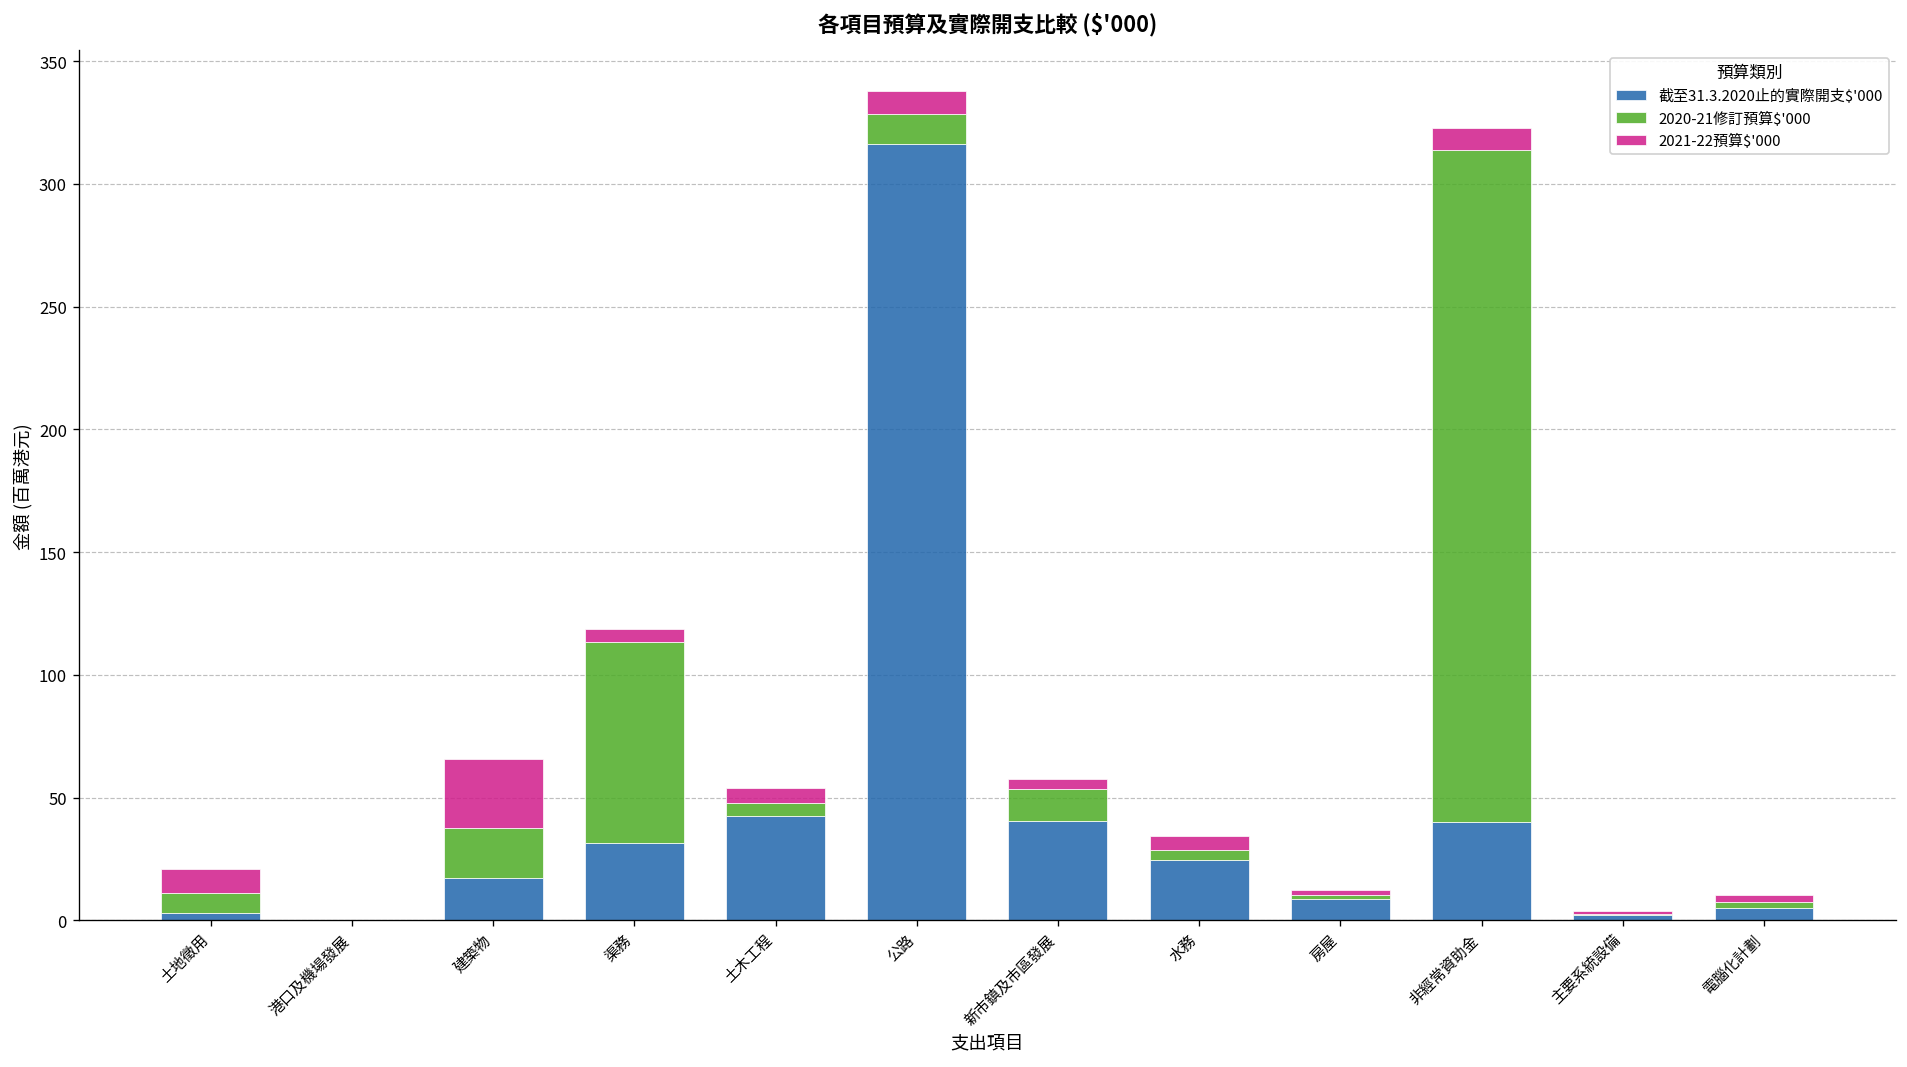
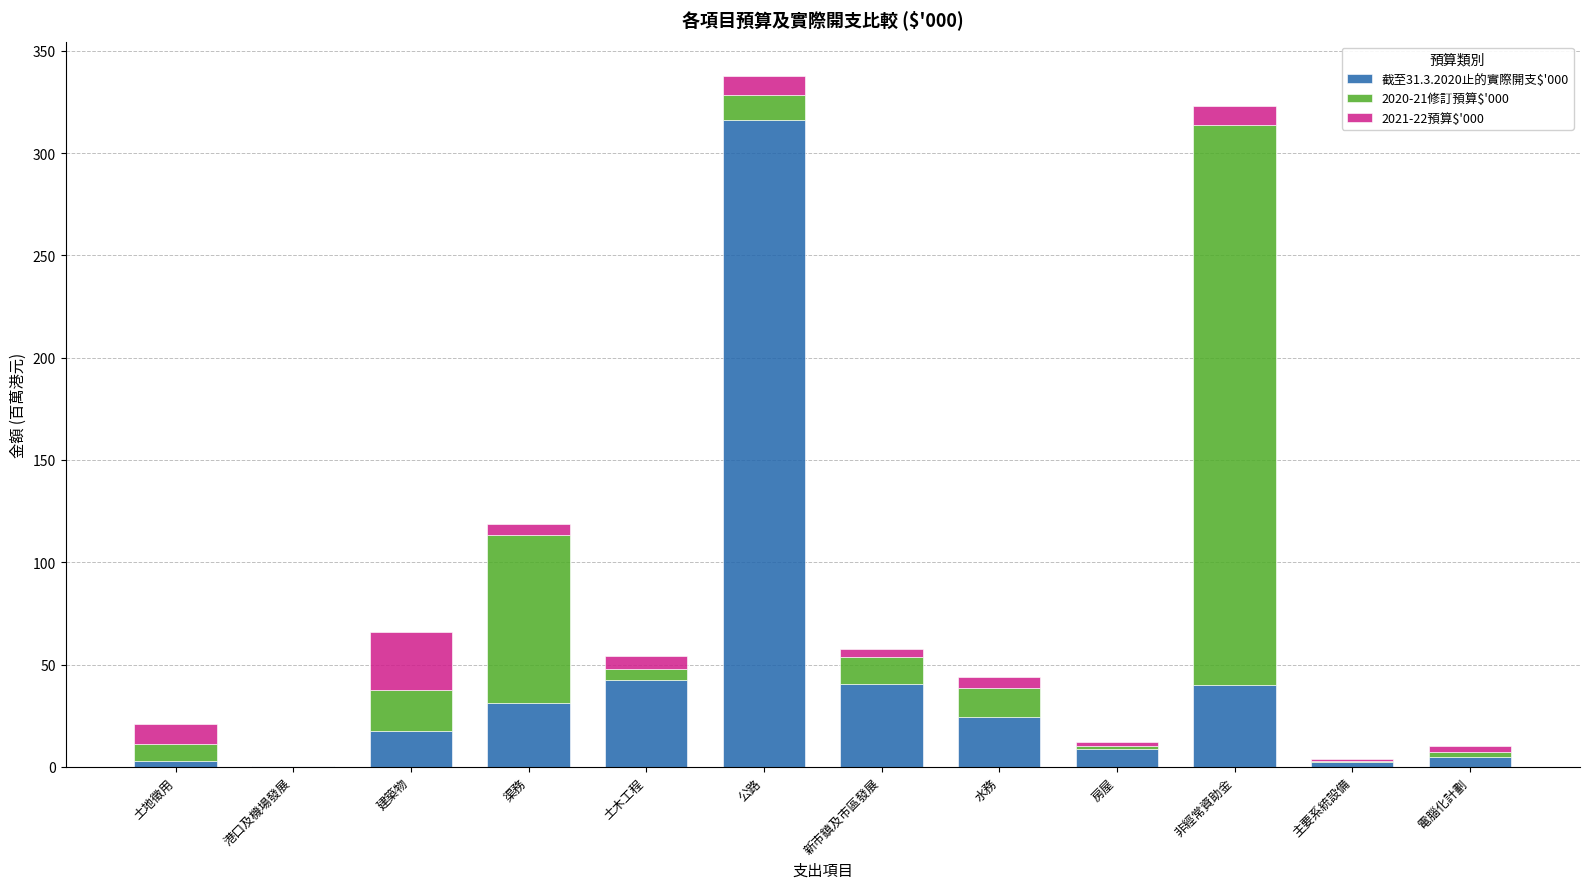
2020-21修訂預算$'000, 水務: 4 -> 14
